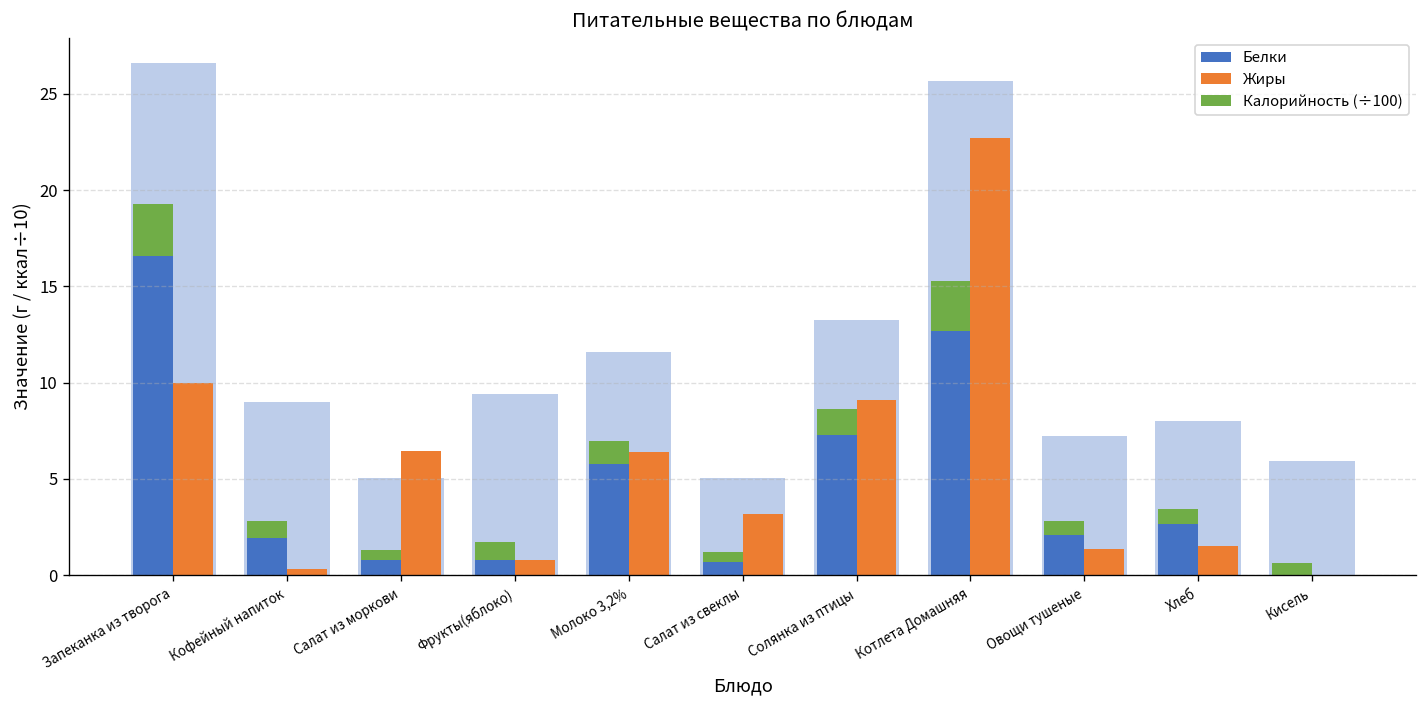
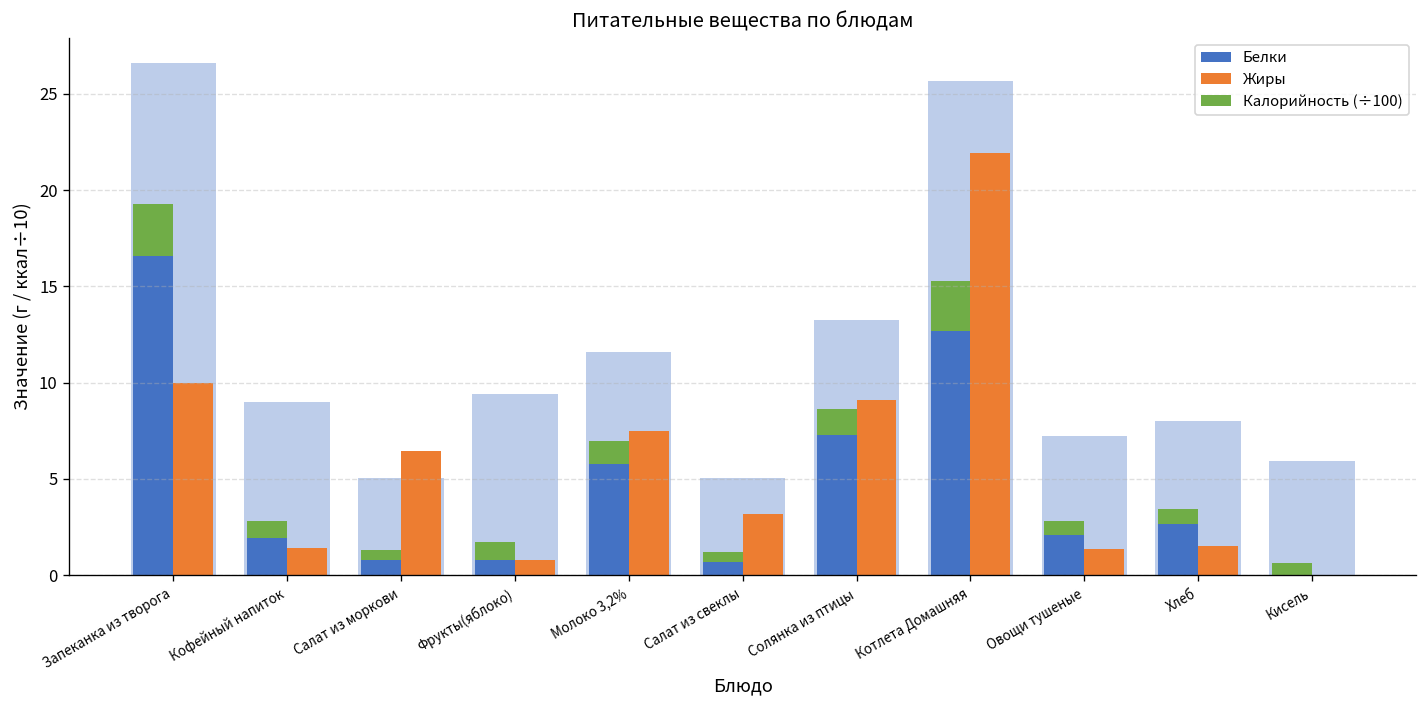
Жиры, Кофейный напиток: 0.3 -> 1.4
Жиры, Молоко 3,2%: 6.4 -> 7.5
Жиры, Котлета Домашняя: 22.7 -> 21.9
